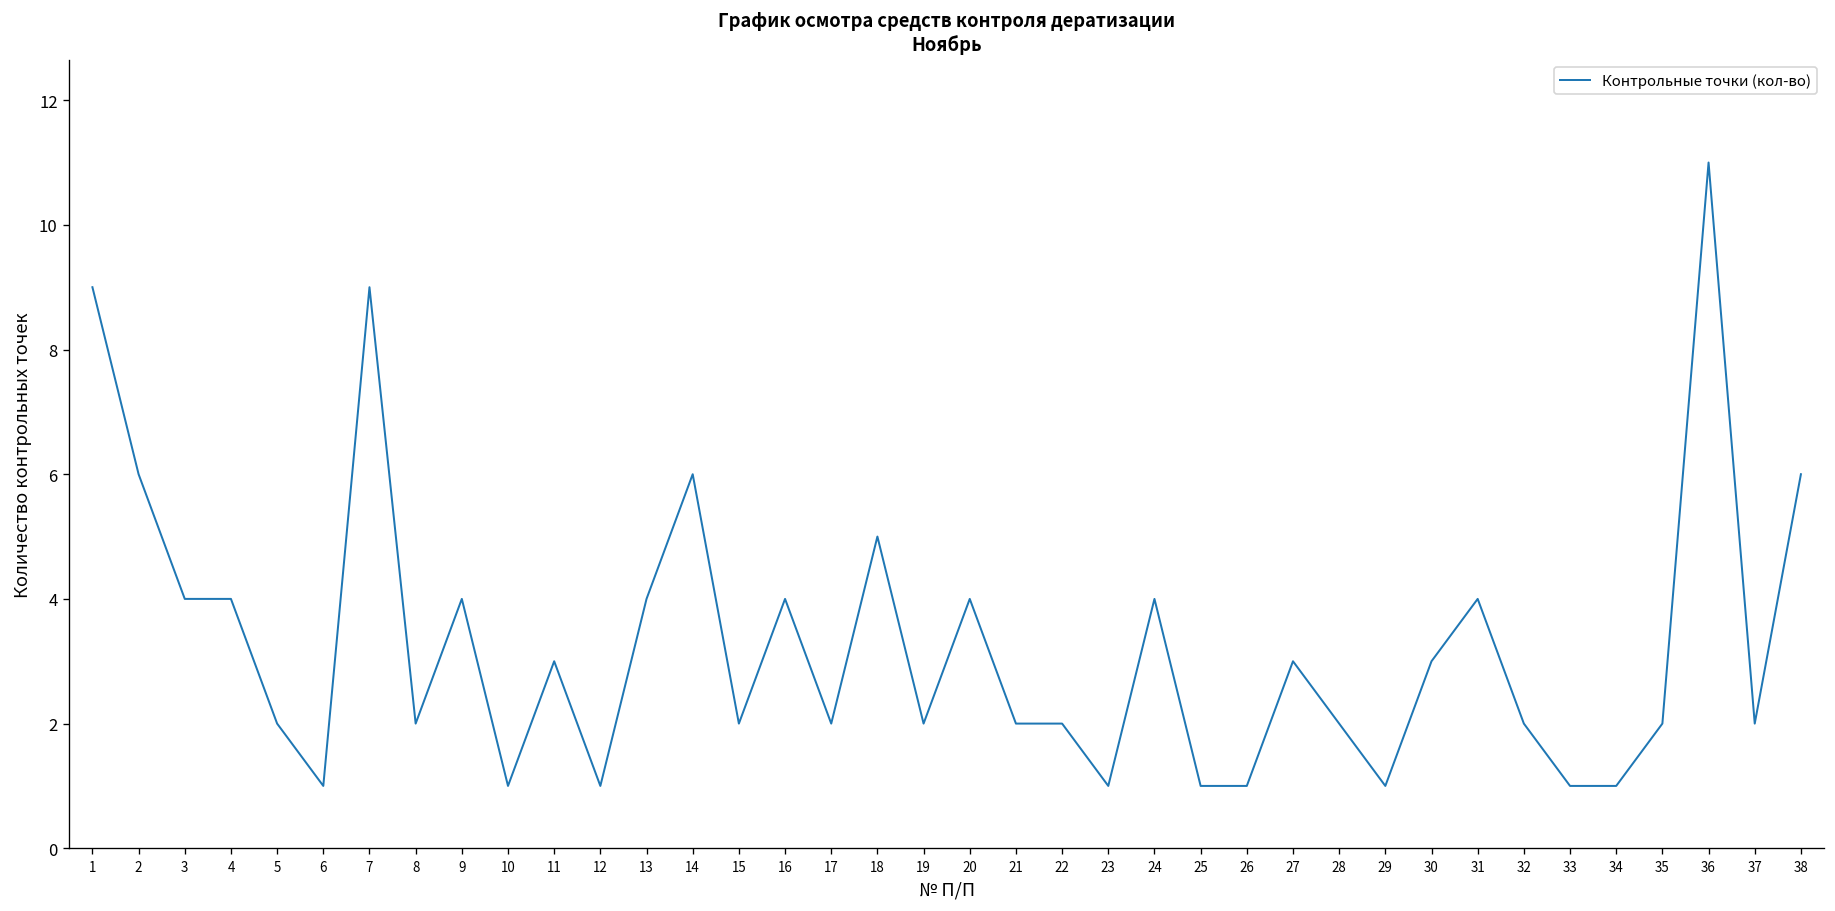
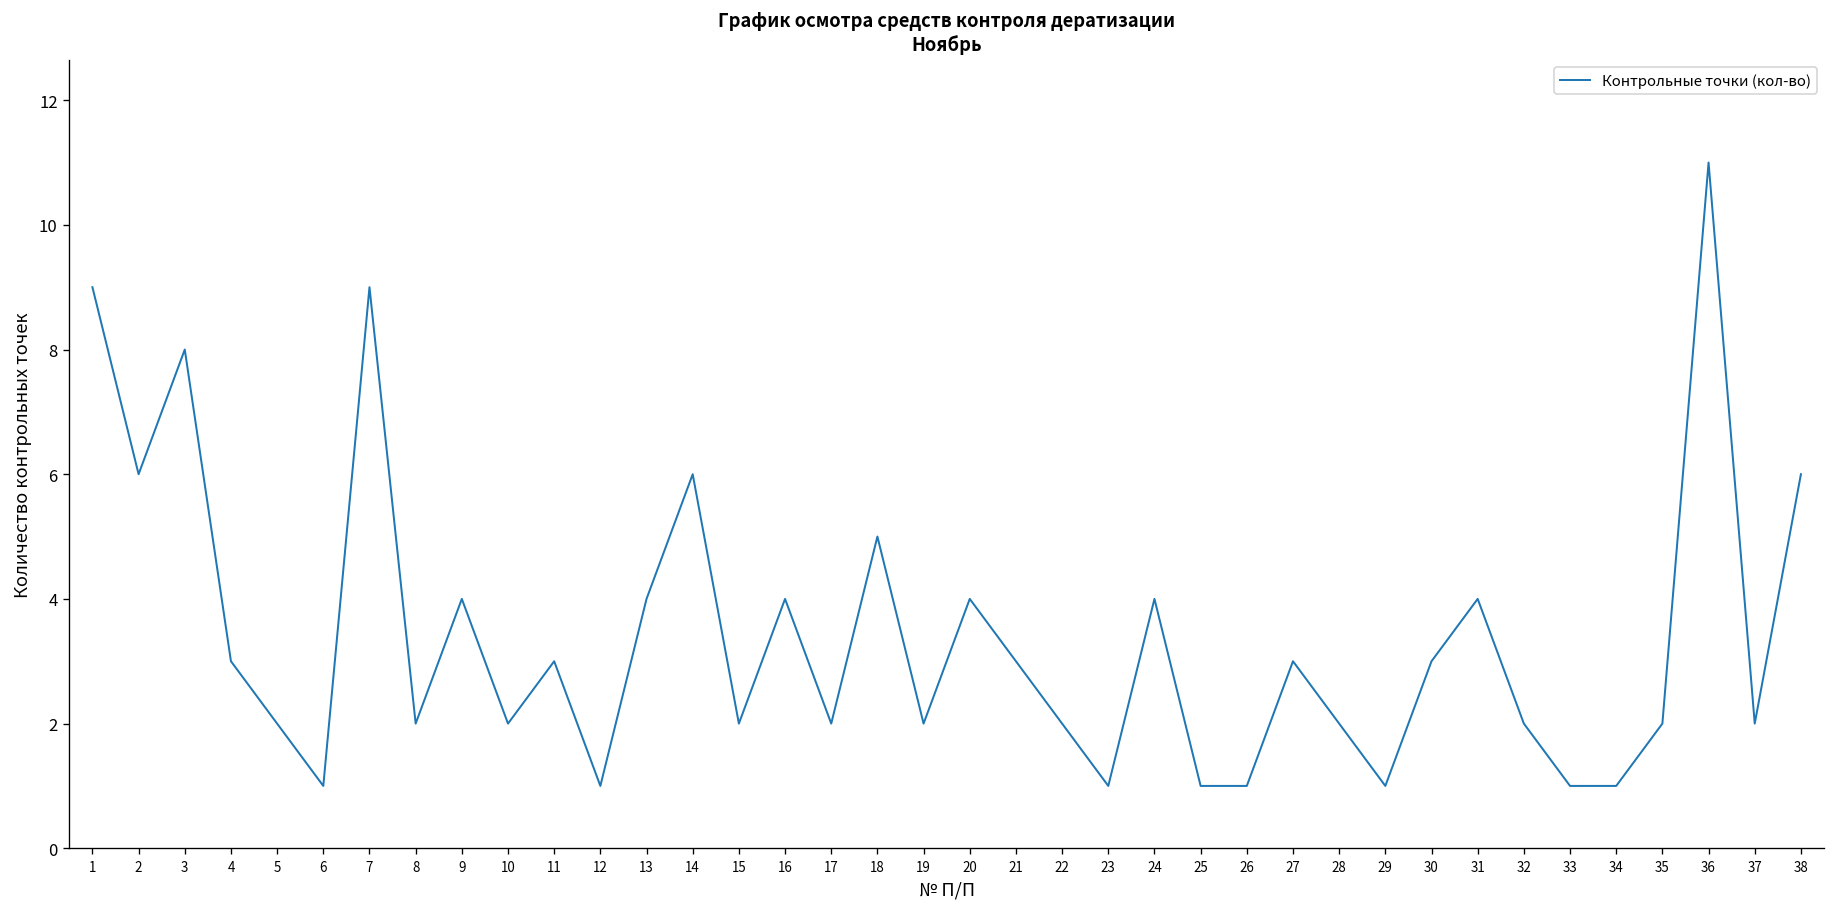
3: 4 -> 8
4: 4 -> 3
10: 1 -> 2
21: 2 -> 3
